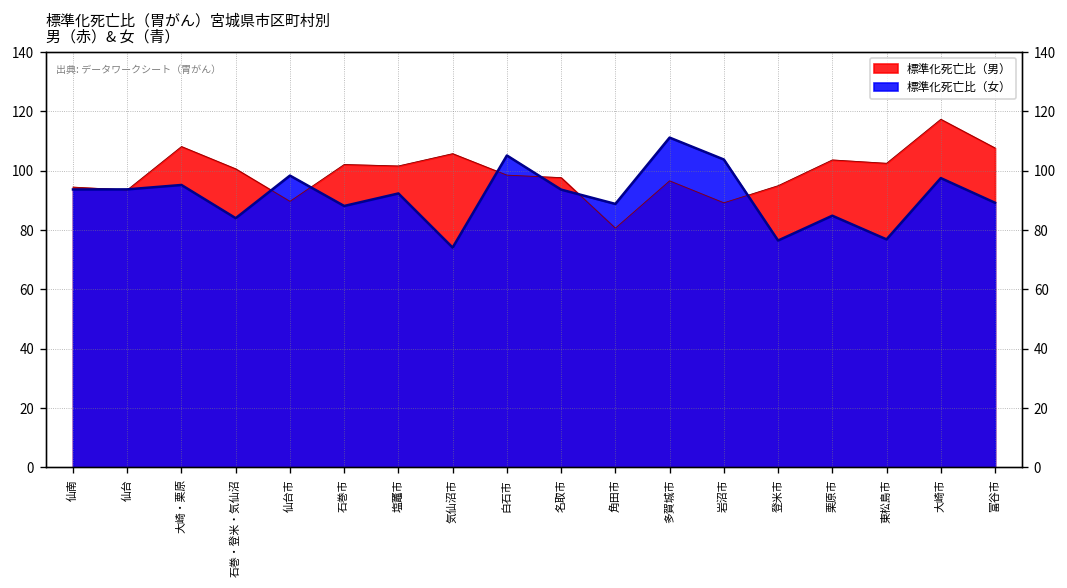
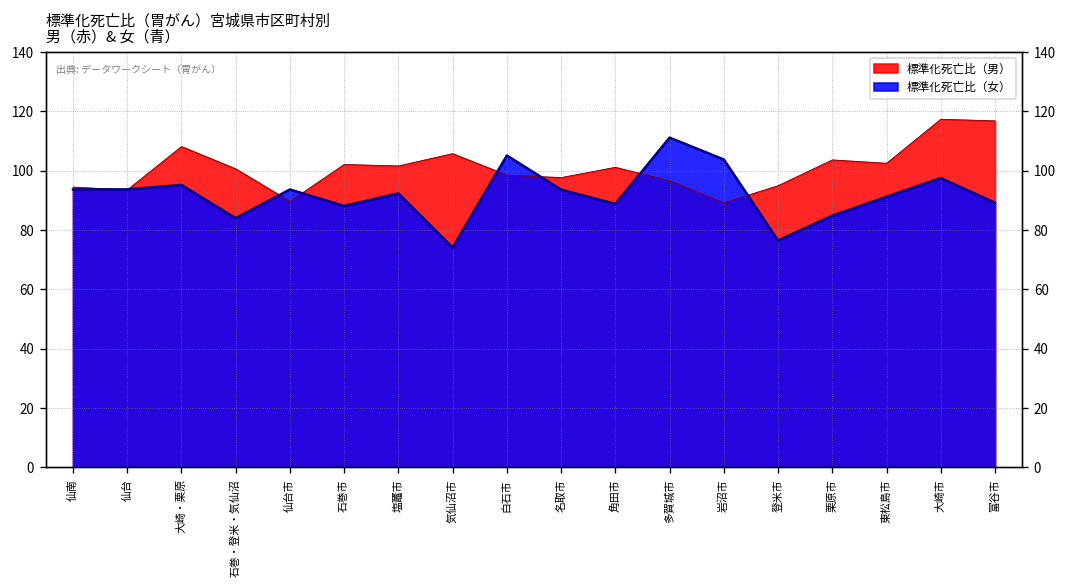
標準化死亡比（女）, 仙台市: 98 -> 94
標準化死亡比（男）, 角田市: 81 -> 101
標準化死亡比（女）, 東松島市: 77 -> 91
標準化死亡比（男）, 富谷市: 108 -> 117
